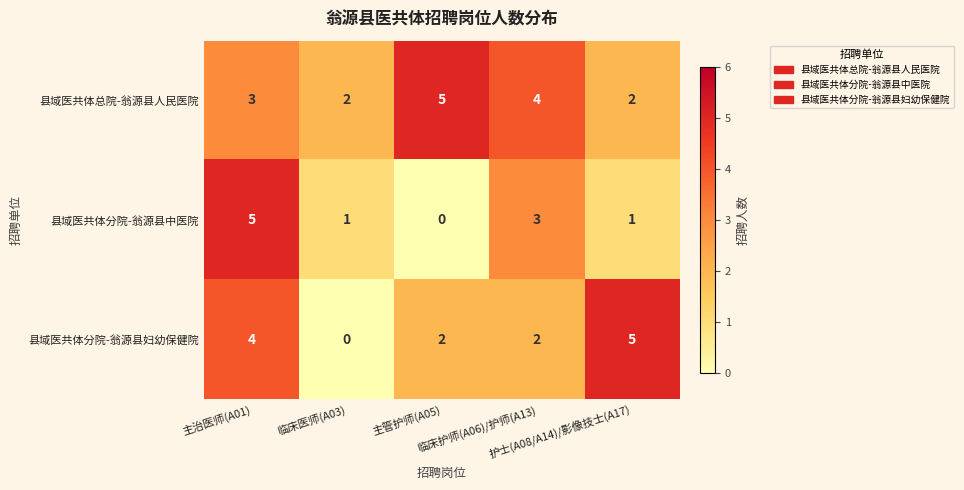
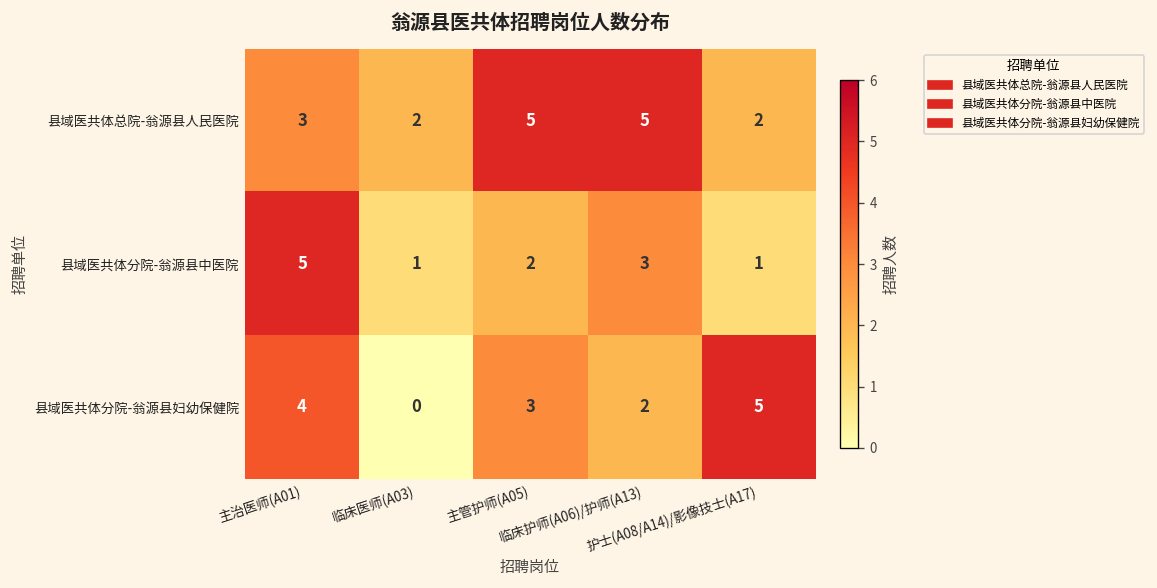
县域医共体总院-翁源县人民医院, 临床护师(A06)/护师(A13): 4 -> 5
县域医共体分院-翁源县中医院, 主管护师(A05): 0 -> 2
县域医共体分院-翁源县妇幼保健院, 主管护师(A05): 2 -> 3
